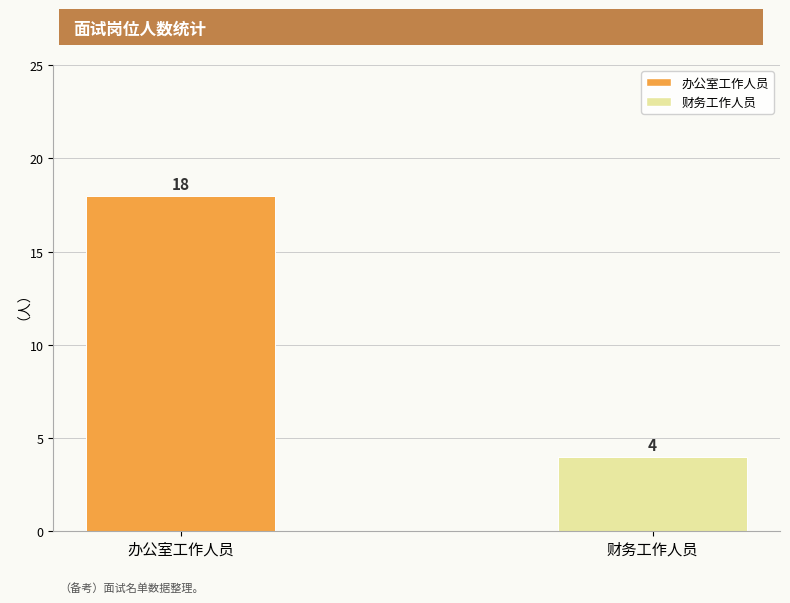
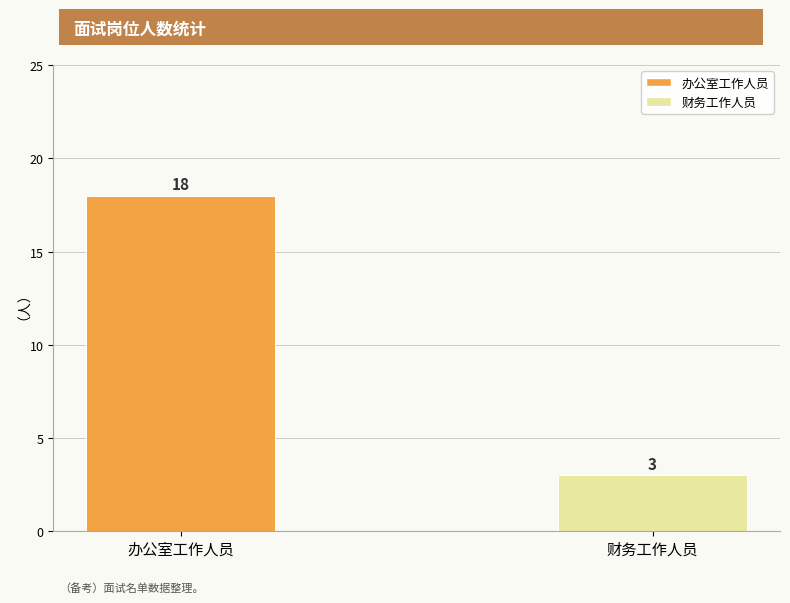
财务工作人员: 4 -> 3
